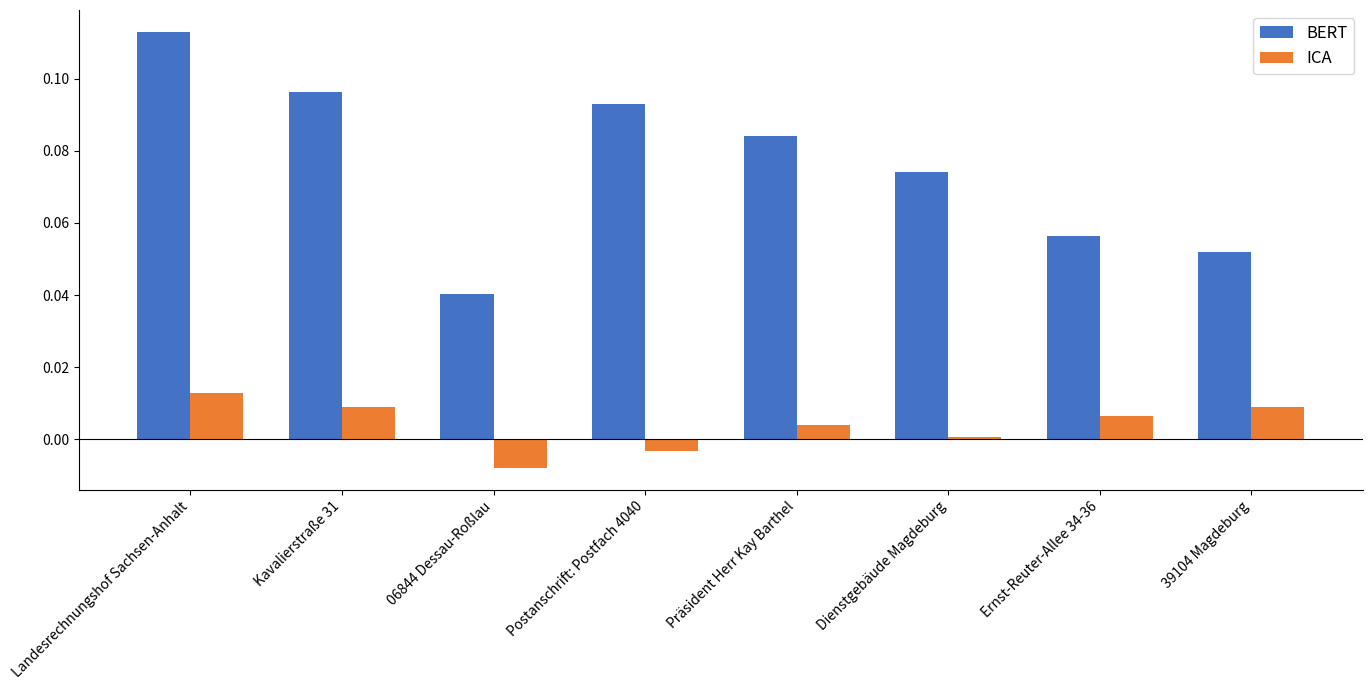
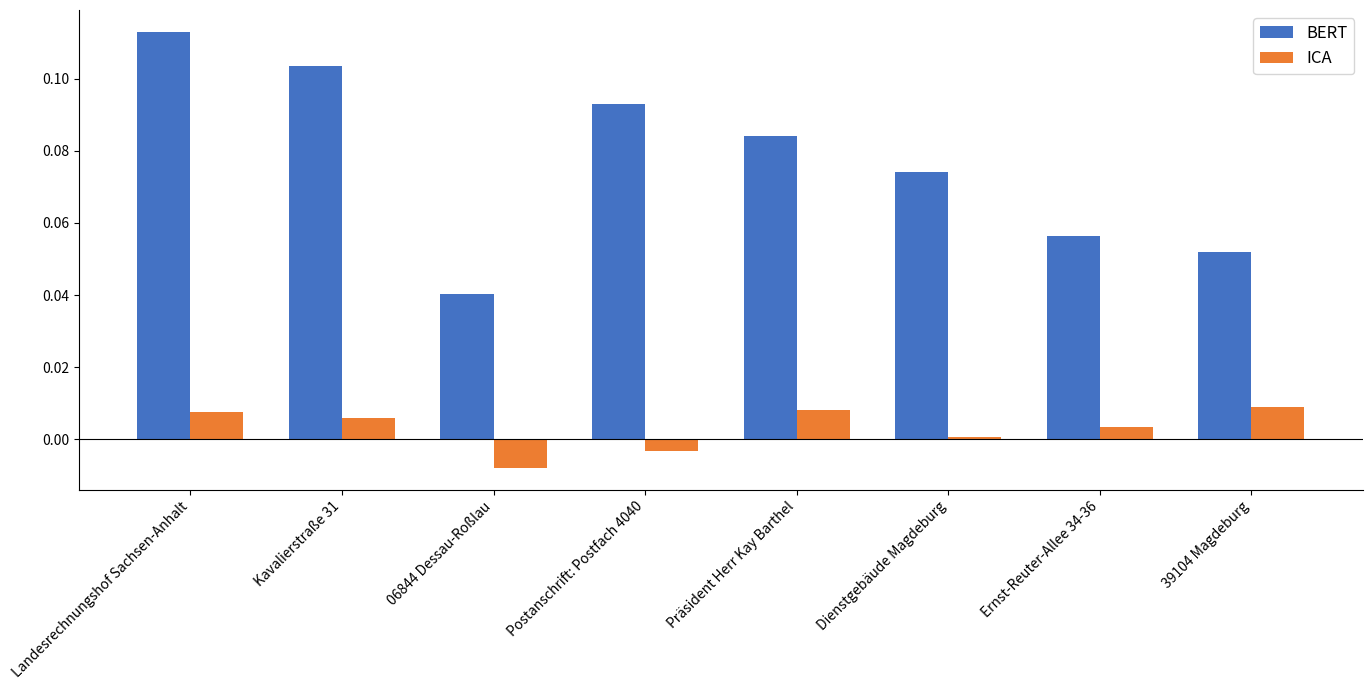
ICA, Landesrechnungshof Sachsen-Anhalt: 0.013 -> 0.008
BERT, Kavalierstraße 31: 0.096 -> 0.104
ICA, Kavalierstraße 31: 0.009 -> 0.006
ICA, Präsident Herr Kay Barthel: 0.004 -> 0.008
ICA, Ernst-Reuter-Allee 34-36: 0.006 -> 0.004
